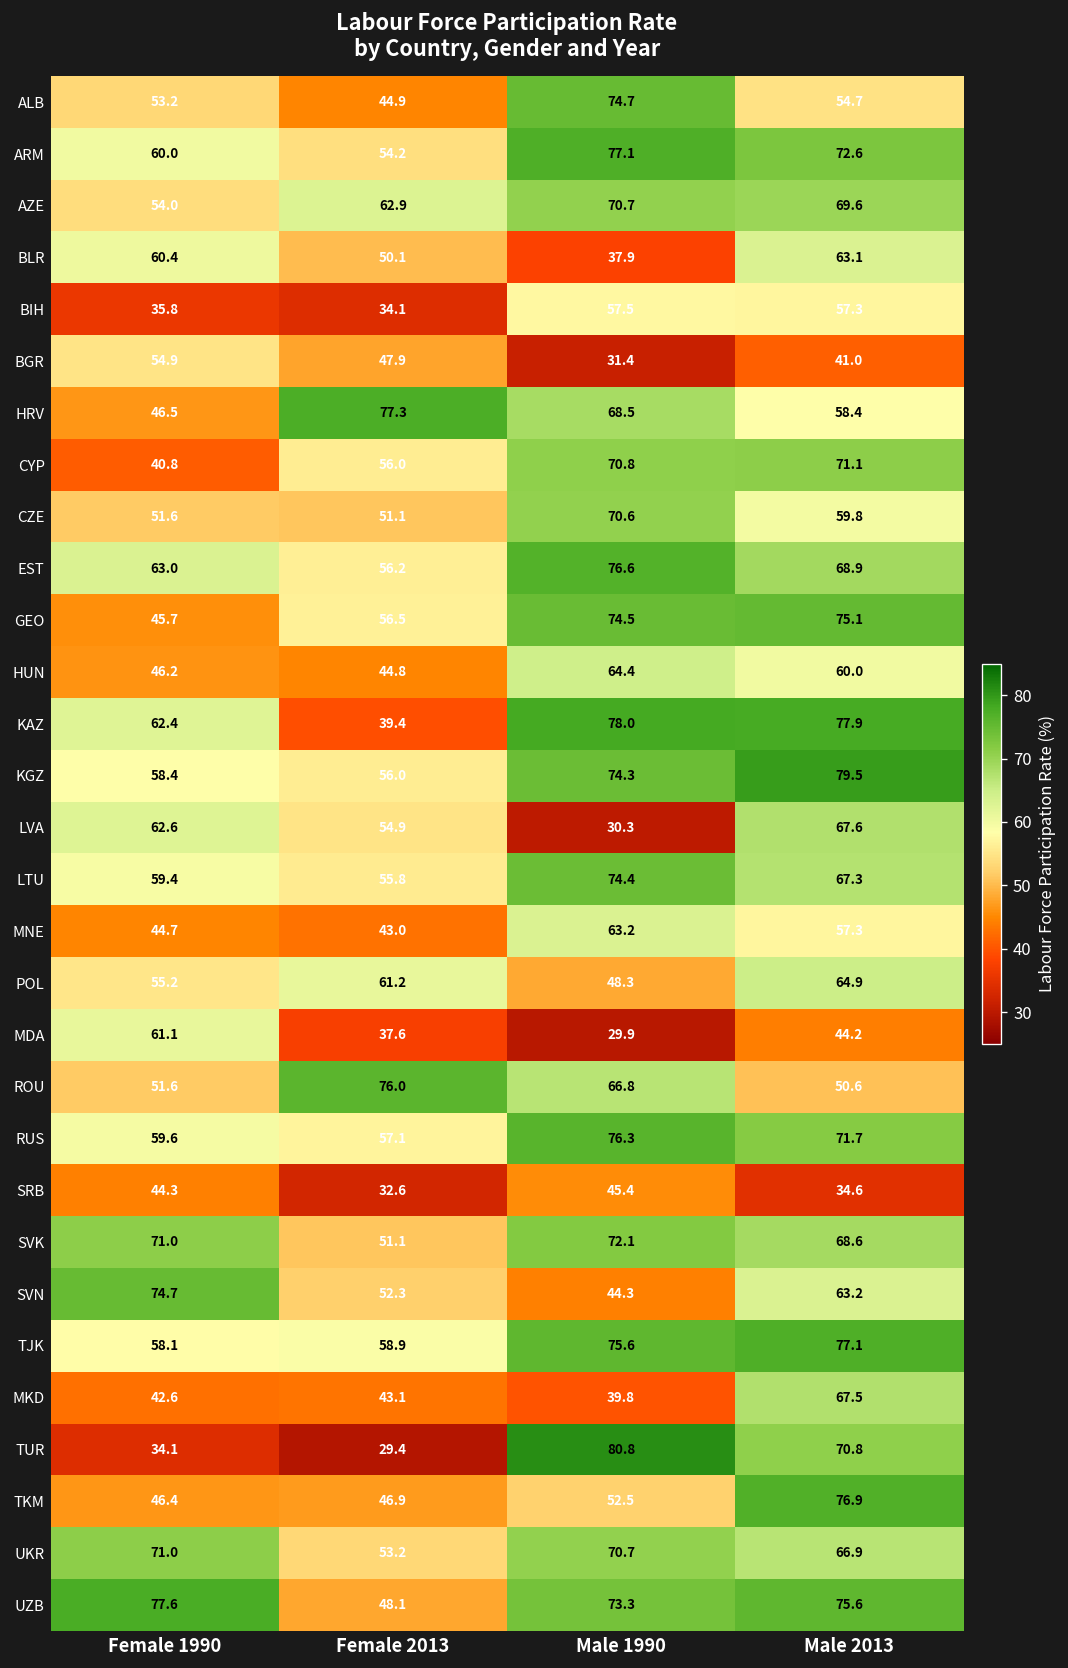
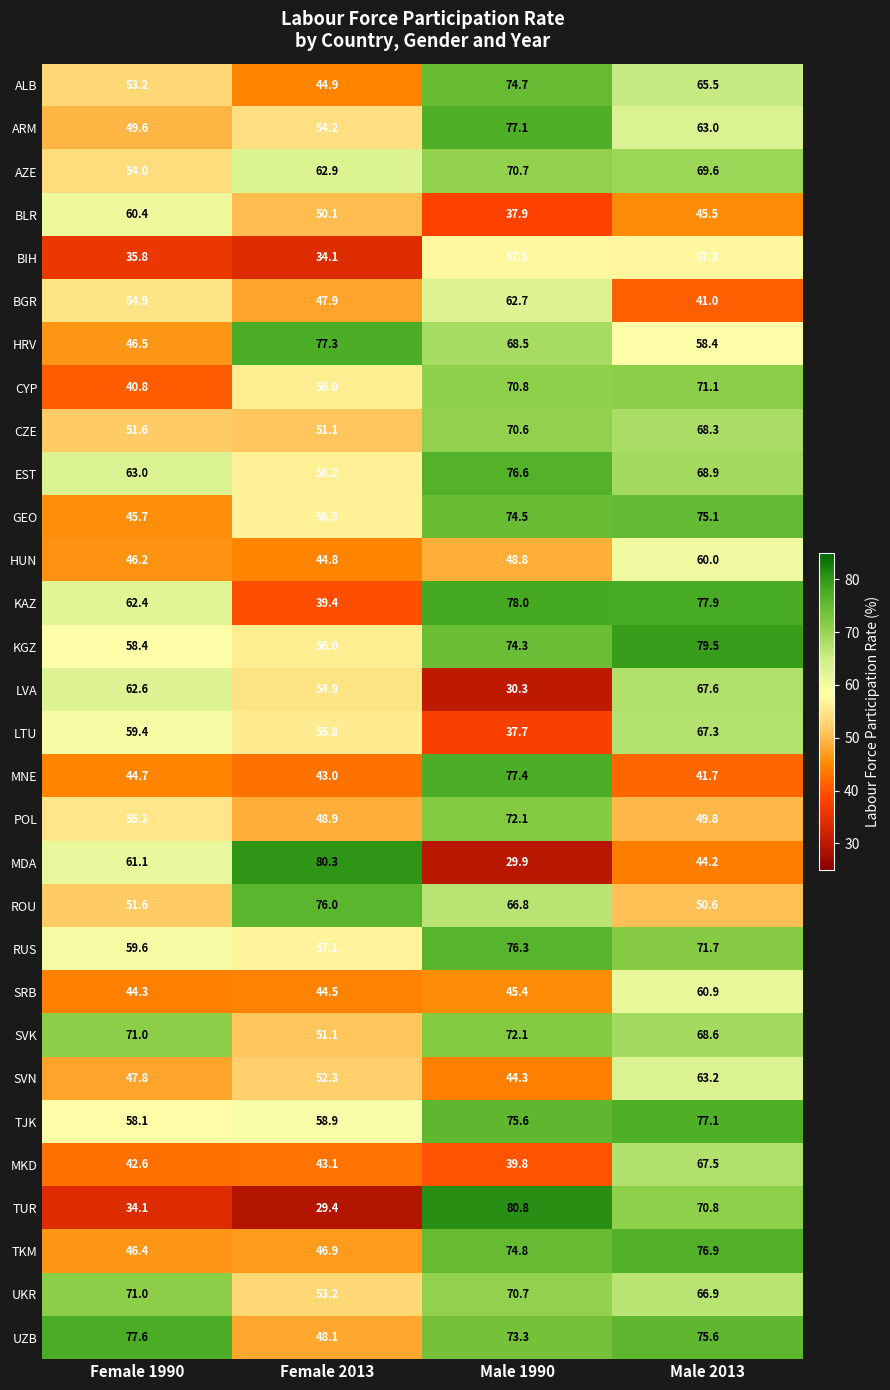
ALB, Male 2013: 54.7 -> 65.5
ARM, Female 1990: 60.0 -> 49.6
ARM, Male 2013: 72.6 -> 63.0
BLR, Male 2013: 63.1 -> 45.5
BGR, Male 1990: 31.4 -> 62.7
CZE, Male 2013: 59.8 -> 68.3
HUN, Male 1990: 64.4 -> 48.8
LTU, Male 1990: 74.4 -> 37.7
MNE, Male 1990: 63.2 -> 77.4
MNE, Male 2013: 57.3 -> 41.7
POL, Female 2013: 61.2 -> 48.9
POL, Male 1990: 48.3 -> 72.1
POL, Male 2013: 64.9 -> 49.8
MDA, Female 2013: 37.6 -> 80.3
SRB, Female 2013: 32.6 -> 44.5
SRB, Male 2013: 34.6 -> 60.9
SVN, Female 1990: 74.7 -> 47.8
TKM, Male 1990: 52.5 -> 74.8
